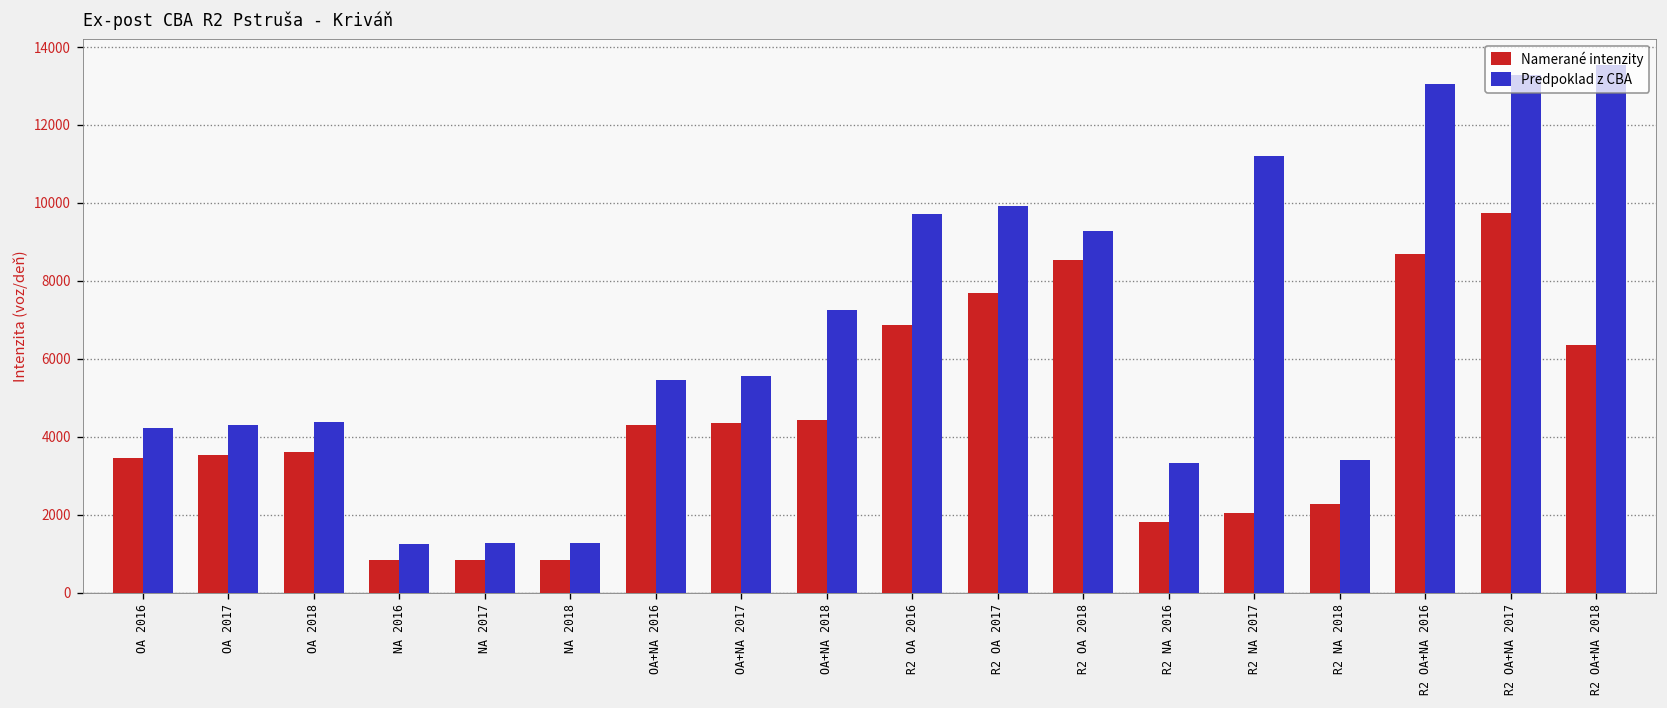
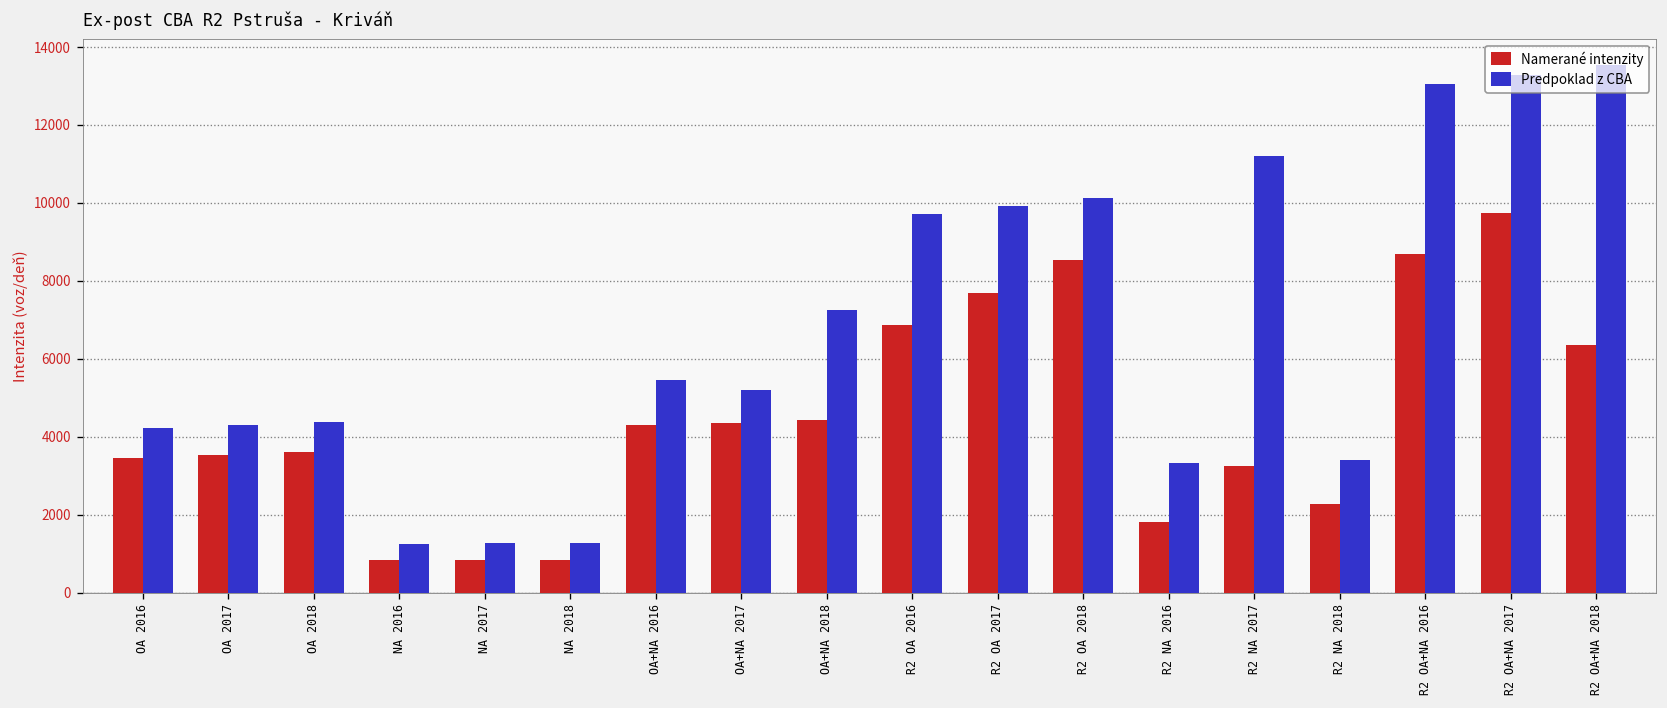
Predpoklad z CBA, OA+NA 2017: 5600 -> 5200
Predpoklad z CBA, R2 OA 2018: 9300 -> 10100
Namerané intenzity, R2 NA 2017: 2000 -> 3200
